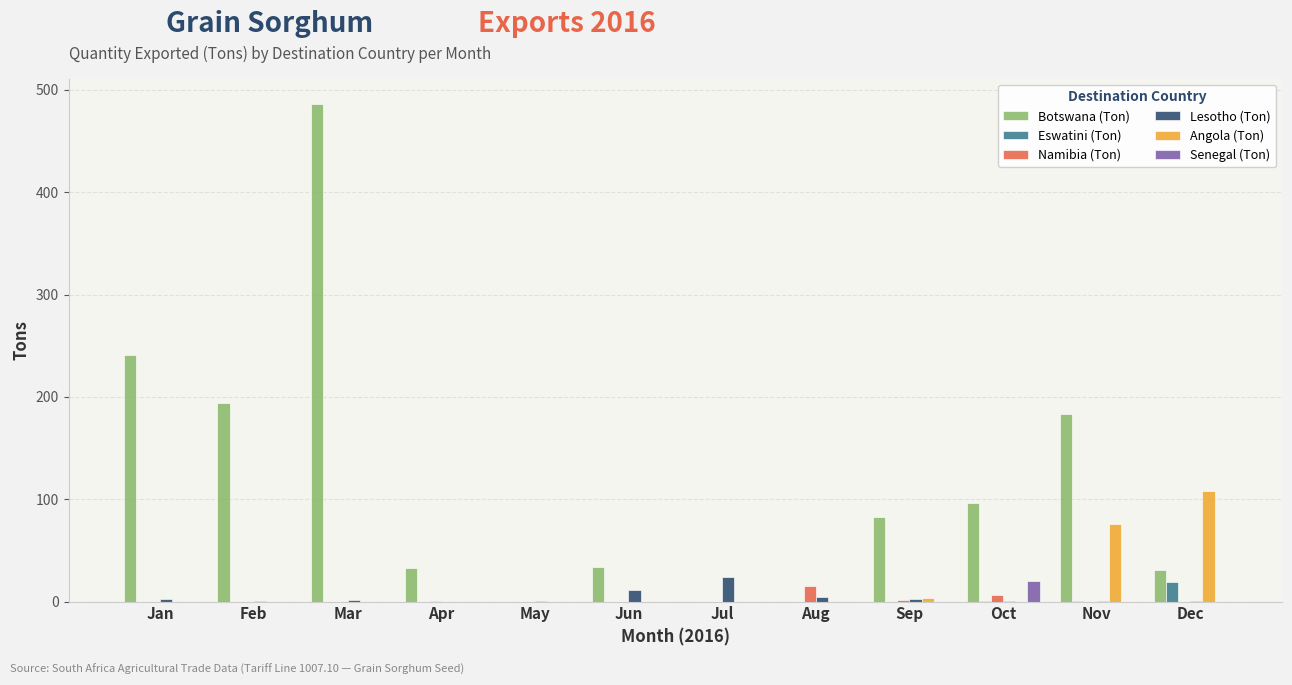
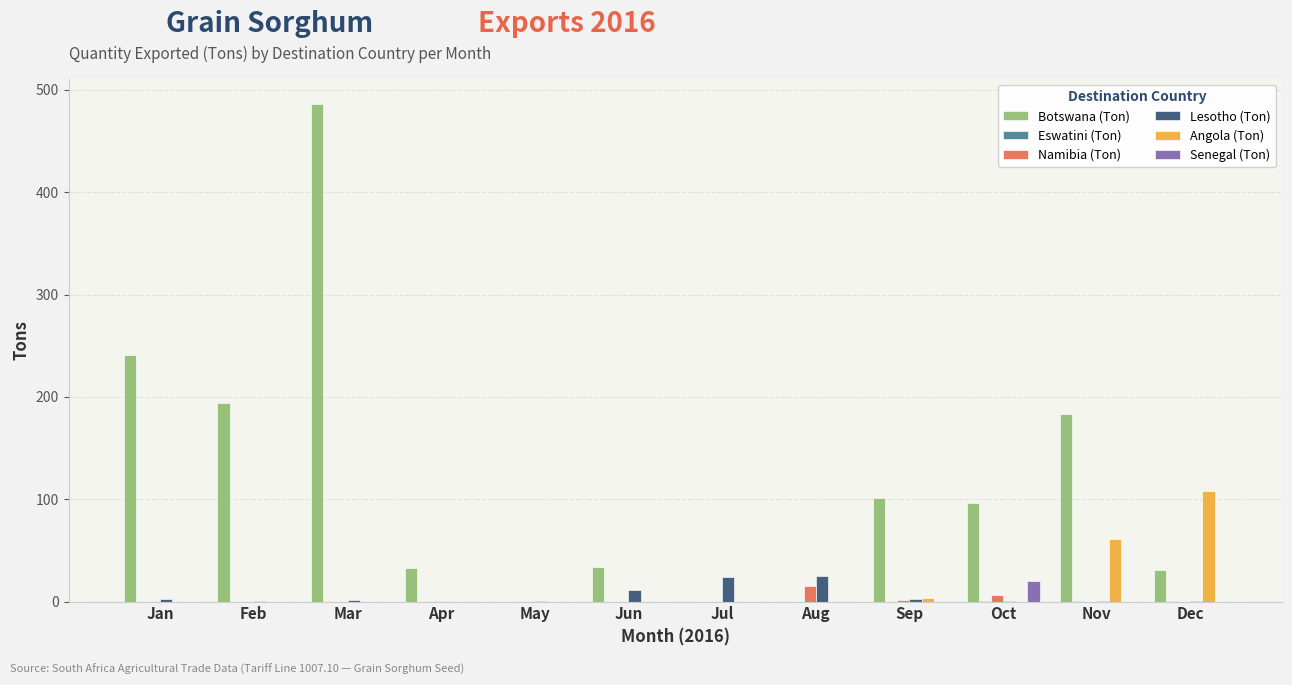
Lesotho (Ton), Aug: 5 -> 25
Botswana (Ton), Sep: 83 -> 102
Angola (Ton), Nov: 76 -> 62
Eswatini (Ton), Dec: 19 -> 0
